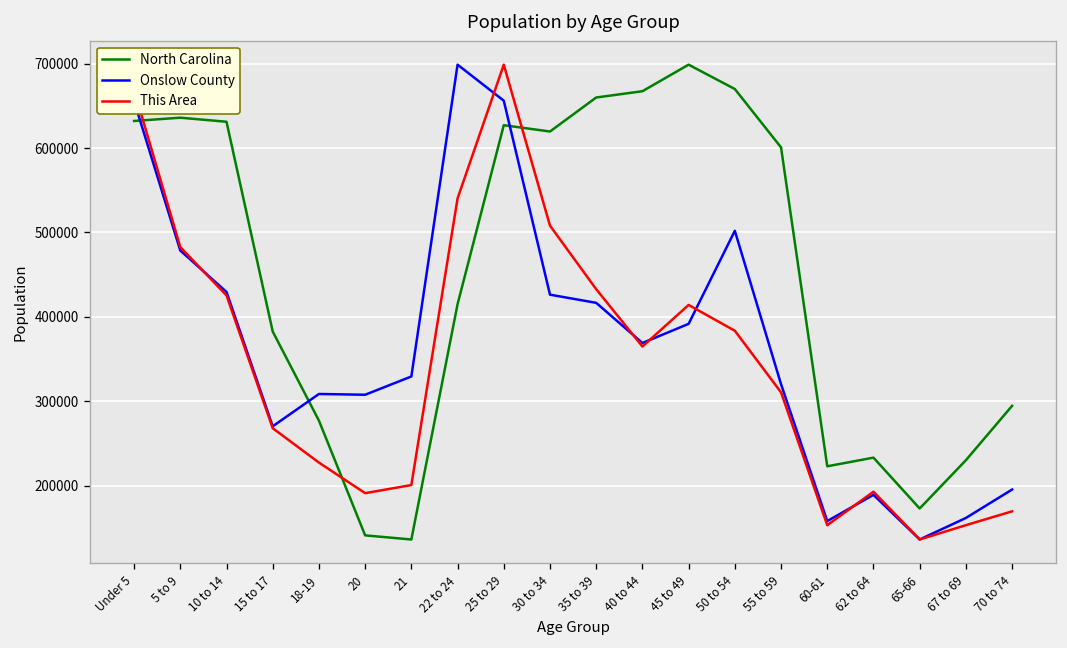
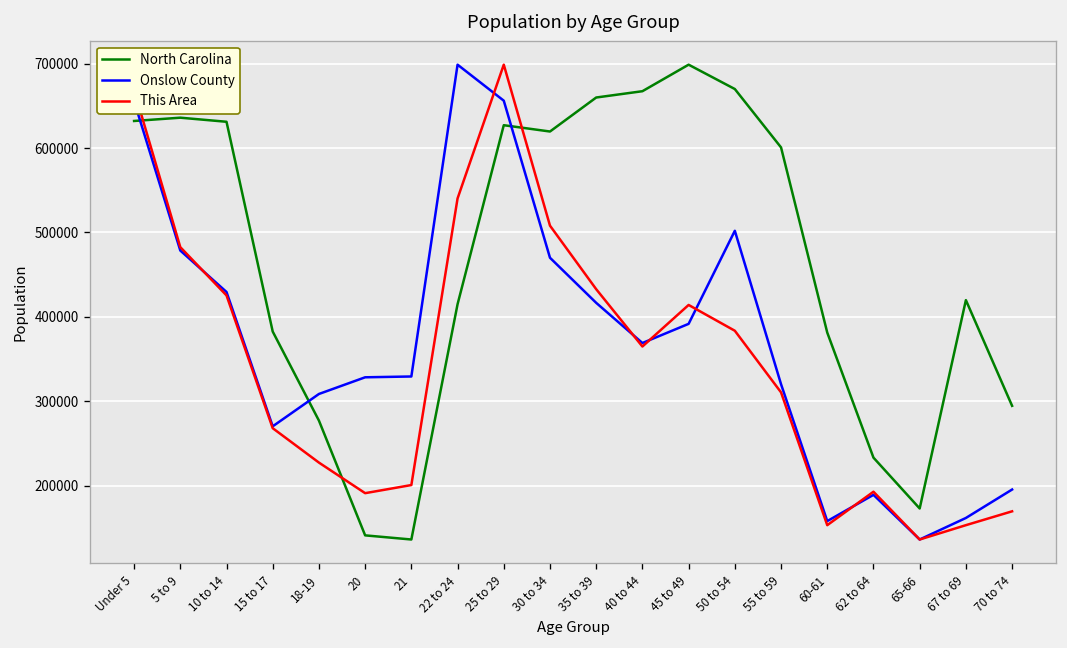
Onslow County, 20: 310000 -> 330000
Onslow County, 30 to 34: 430000 -> 470000
North Carolina, 60-61: 220000 -> 380000
North Carolina, 67 to 69: 230000 -> 420000
